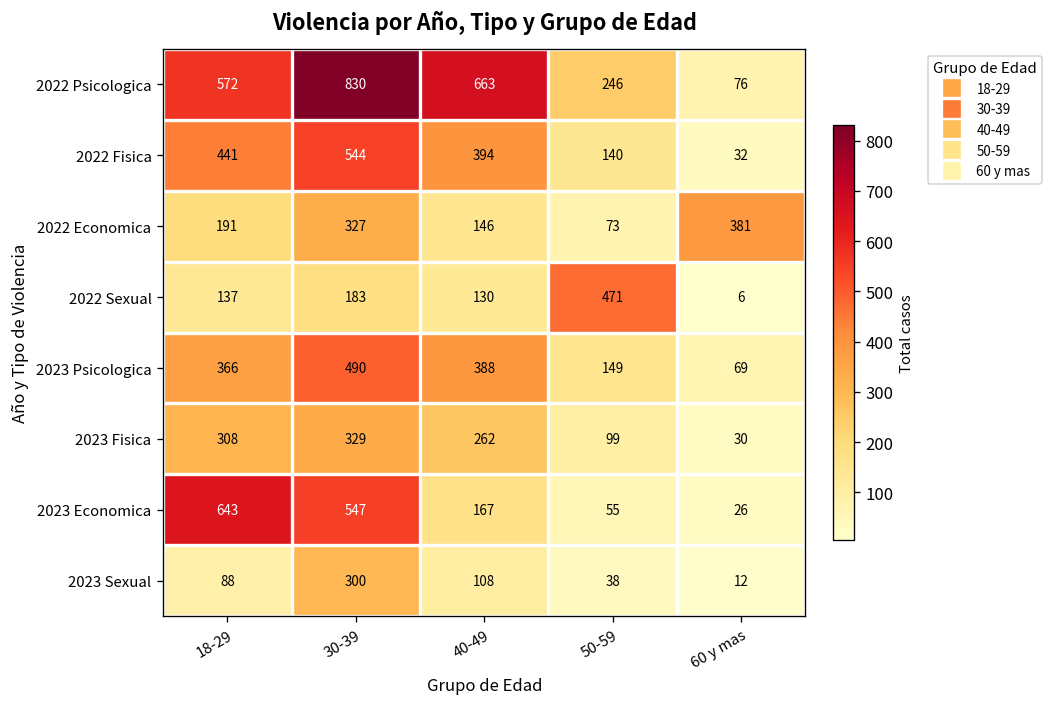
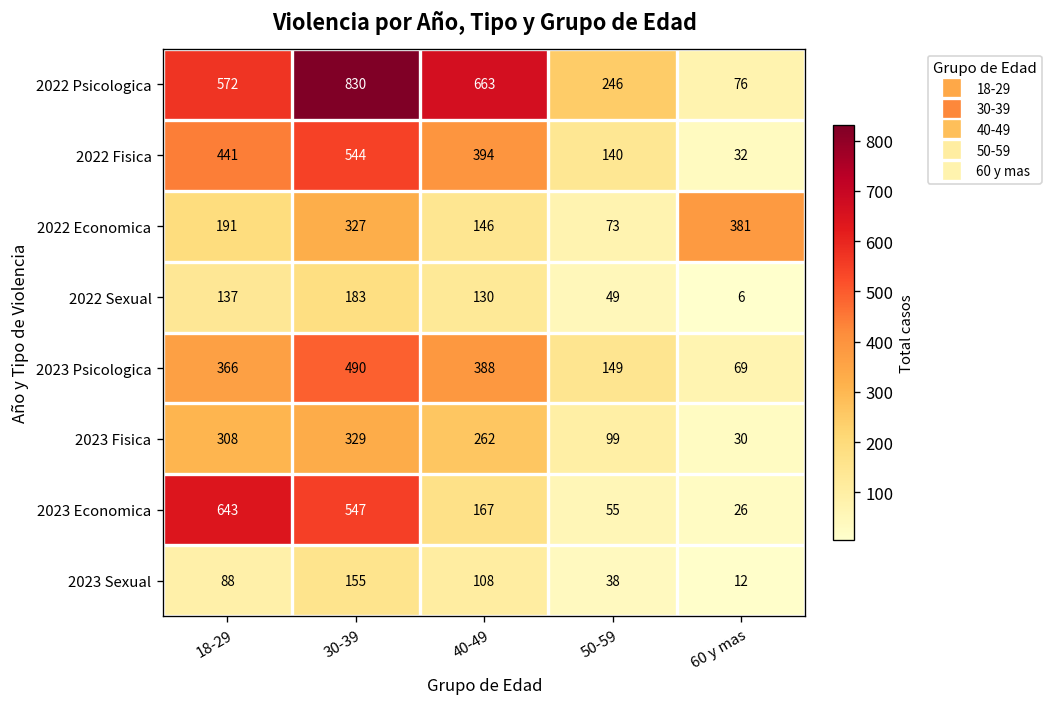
2022 Sexual, 50-59: 471 -> 49
2023 Sexual, 30-39: 300 -> 155
